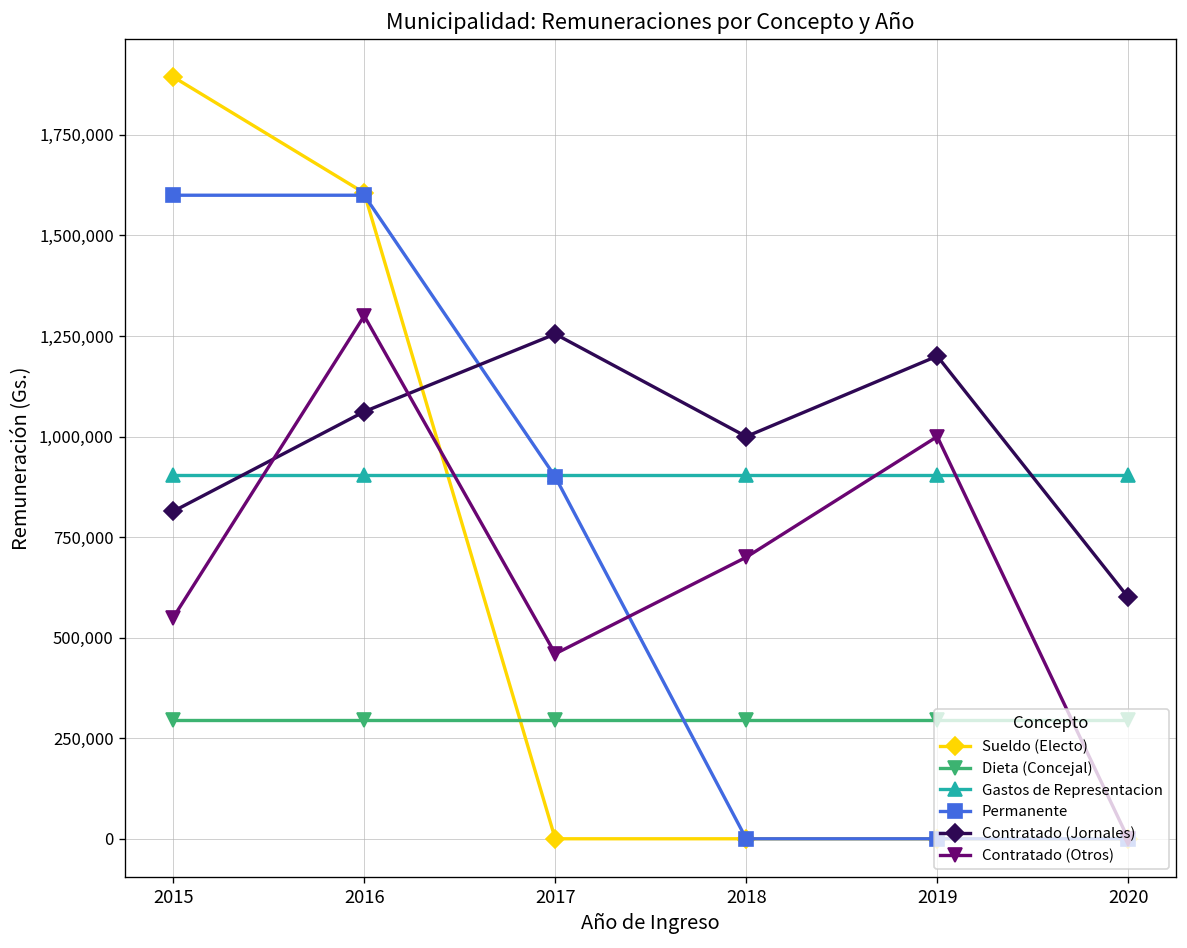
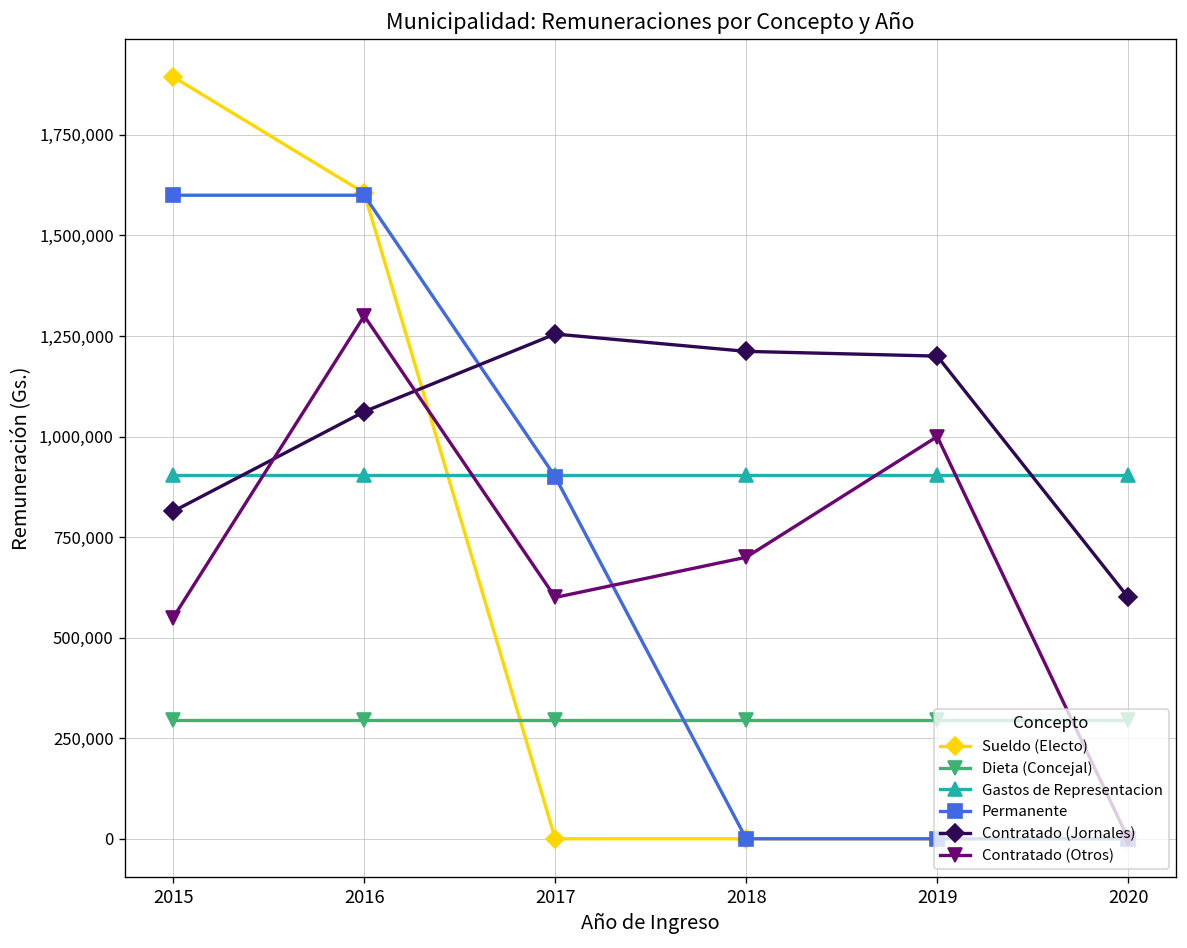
Contratado (Otros), 2017: 460,000 -> 600,000
Contratado (Jornales), 2018: 1,000,000 -> 1,210,000
